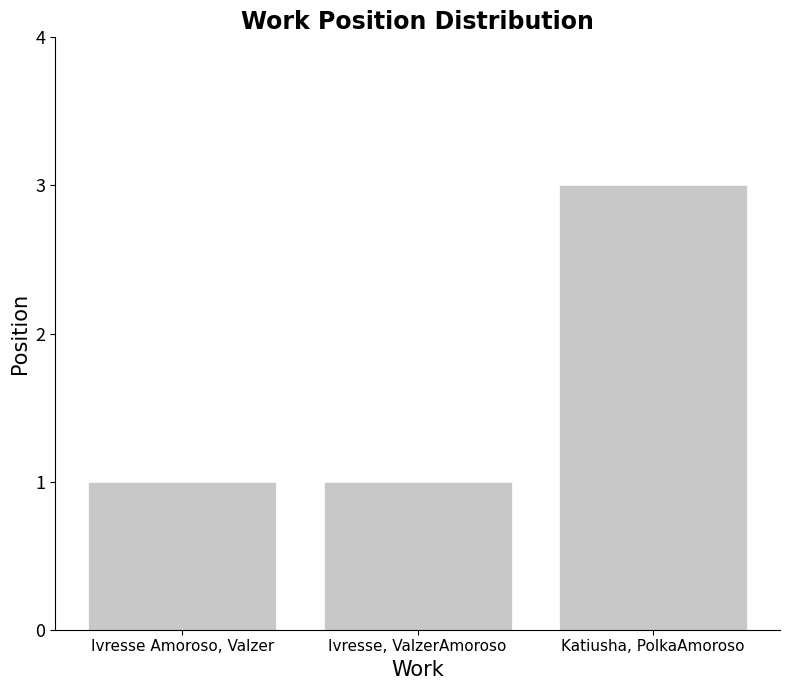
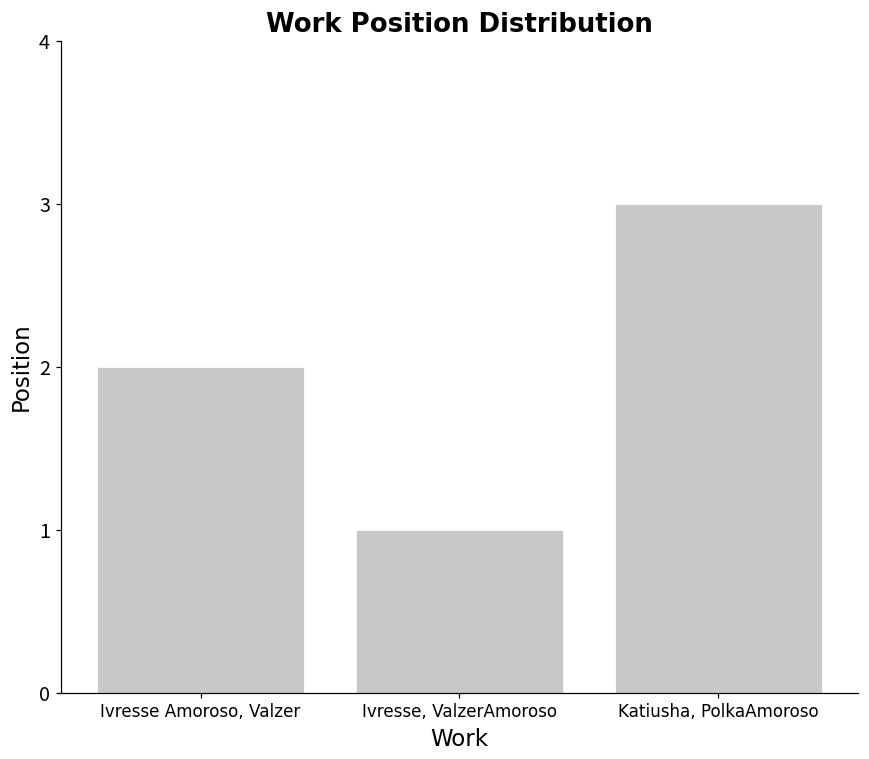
Ivresse Amoroso, Valzer: 1 -> 2
